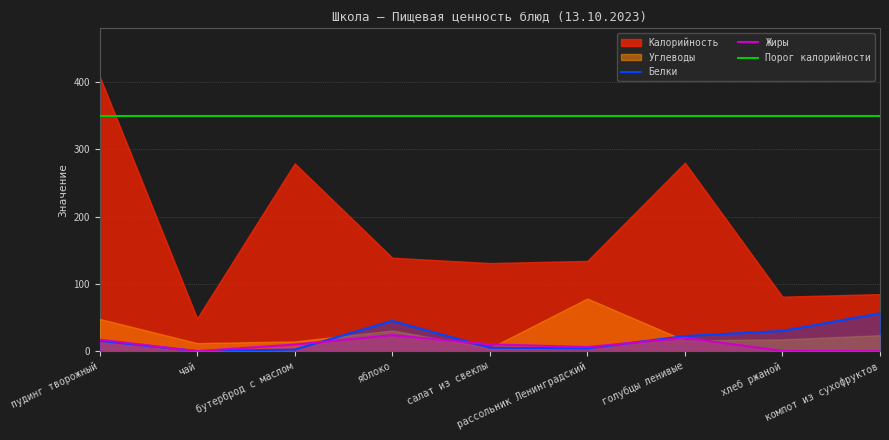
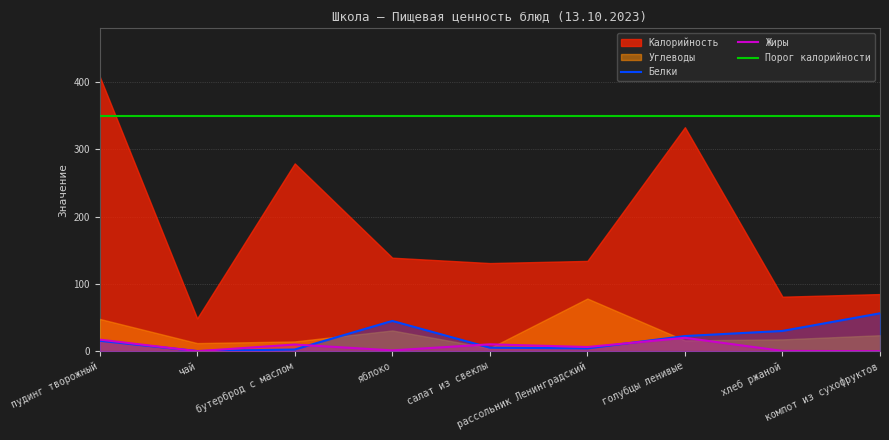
Жиры, яблоко: 20 -> 0
Калорийность, голубцы ленивые: 280 -> 330
